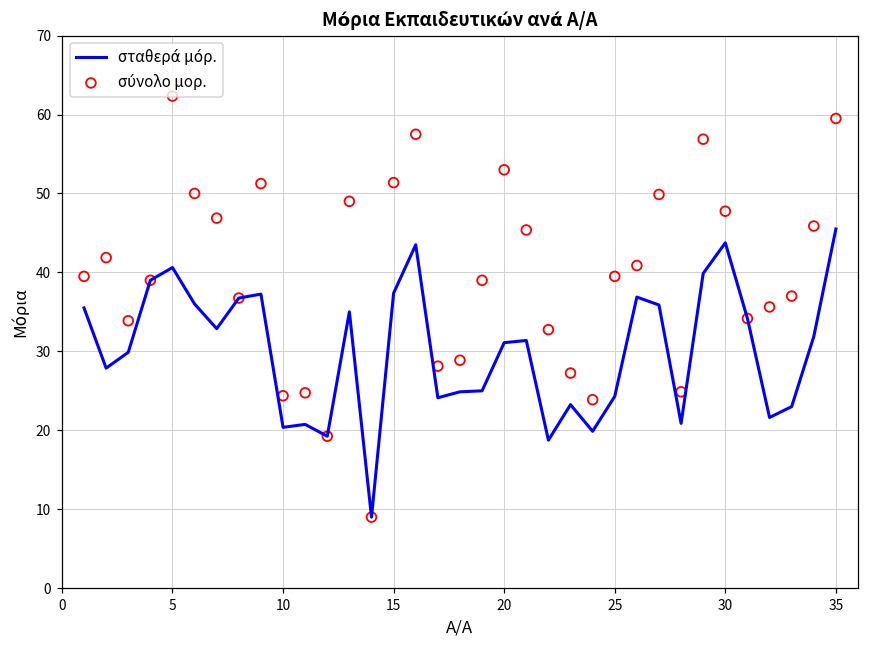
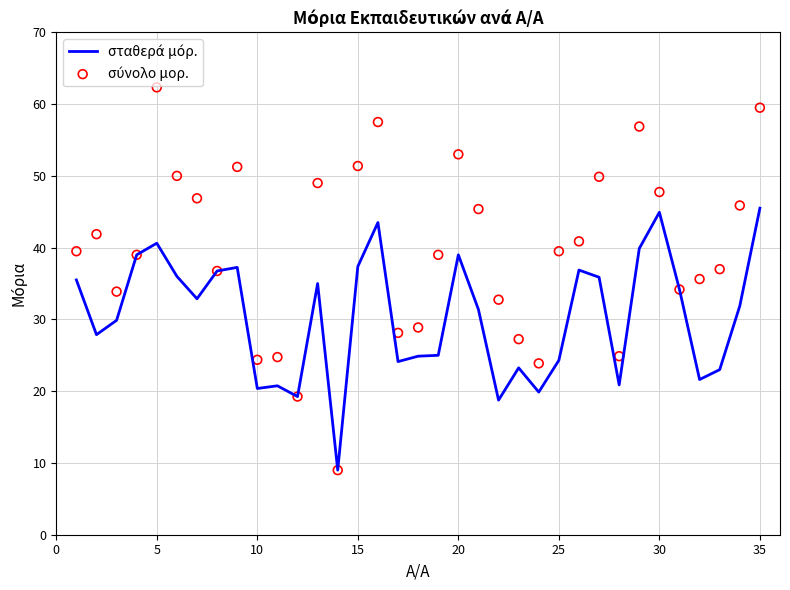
σταθερά μόρ., 20: 31 -> 39
σταθερά μόρ., 30: 44 -> 45
